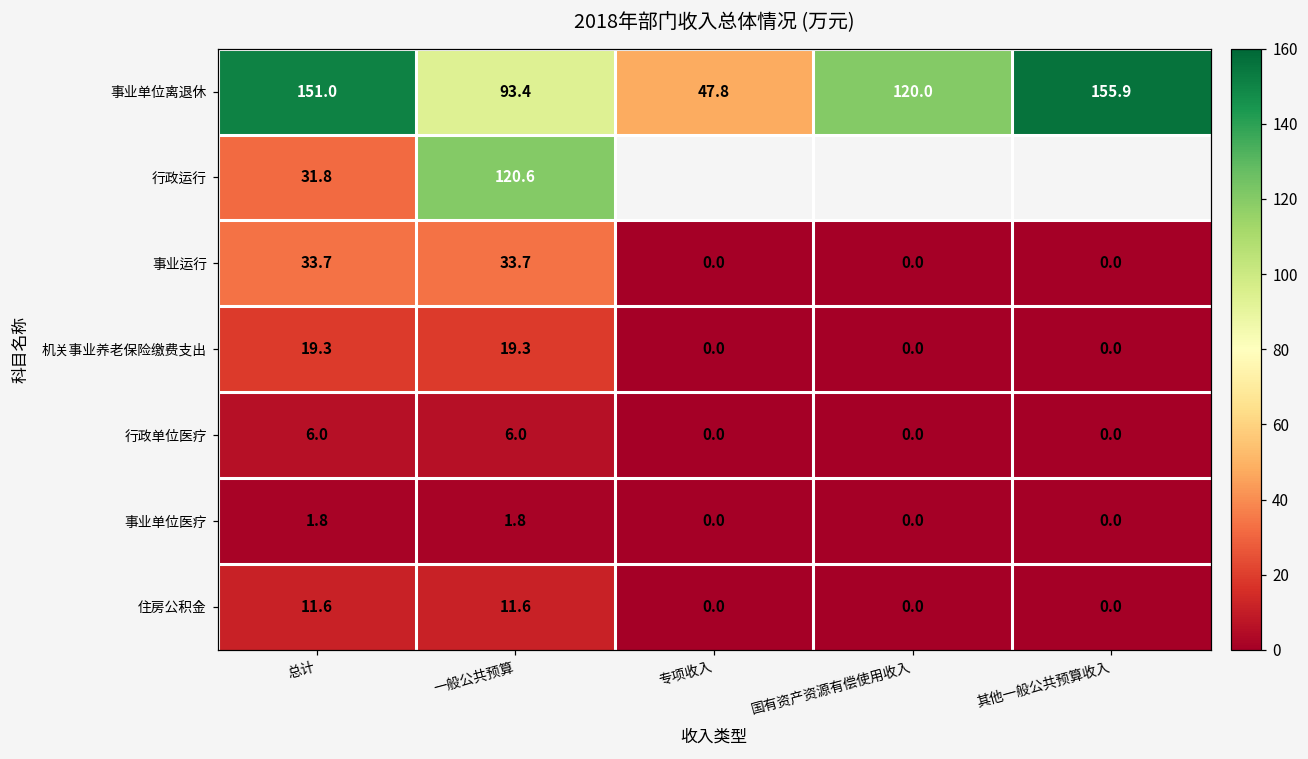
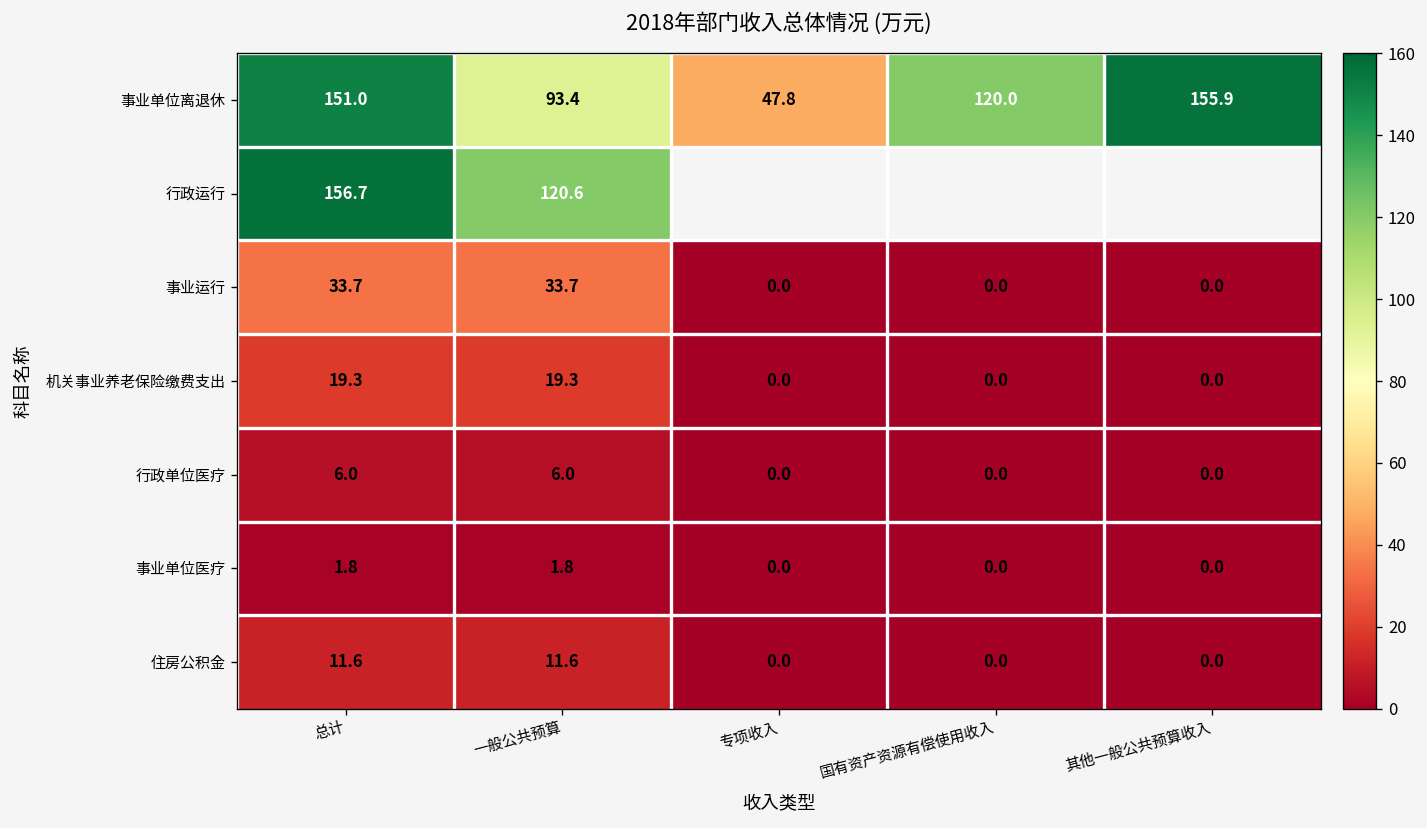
行政运行, 总计: 31.8 -> 156.7
